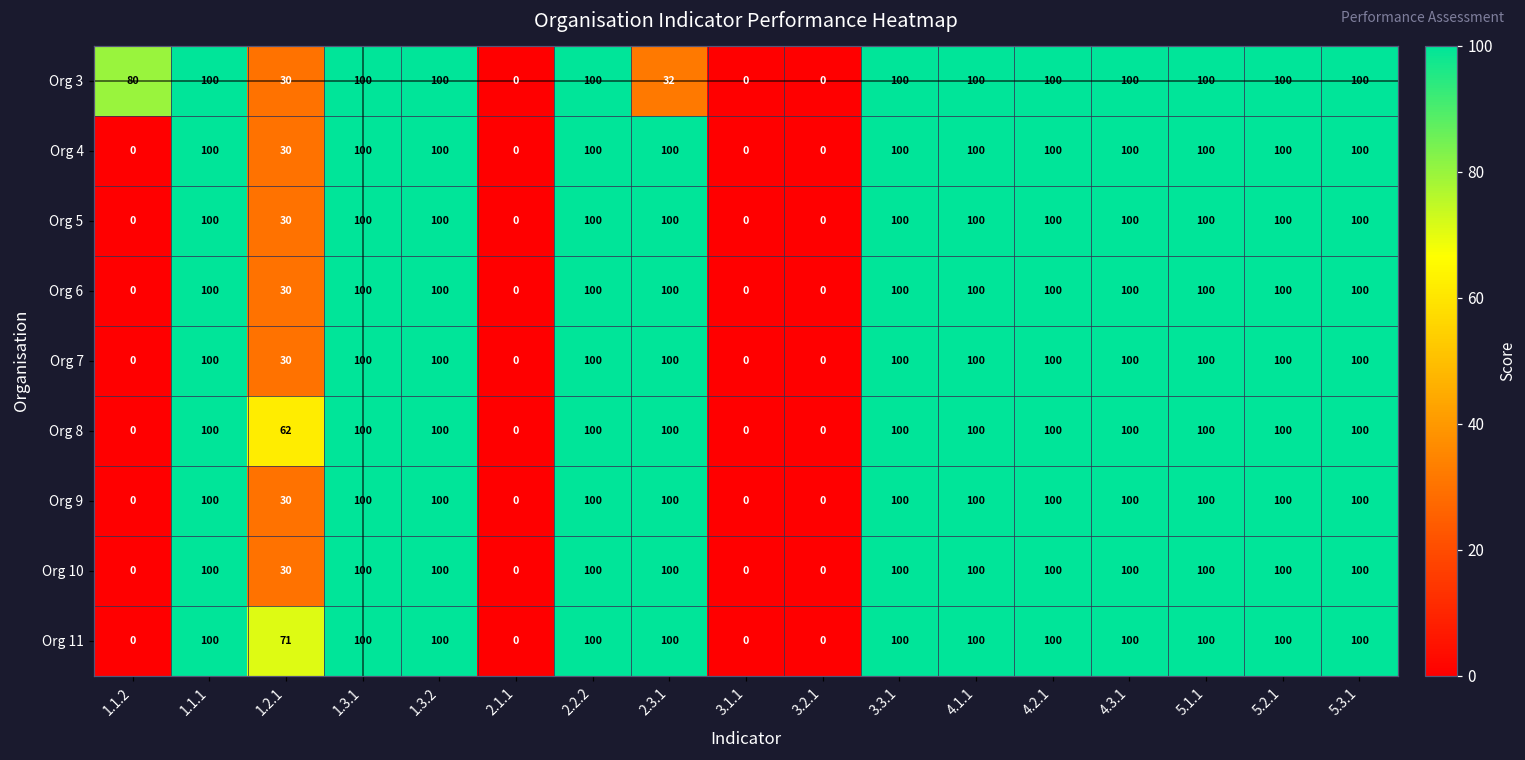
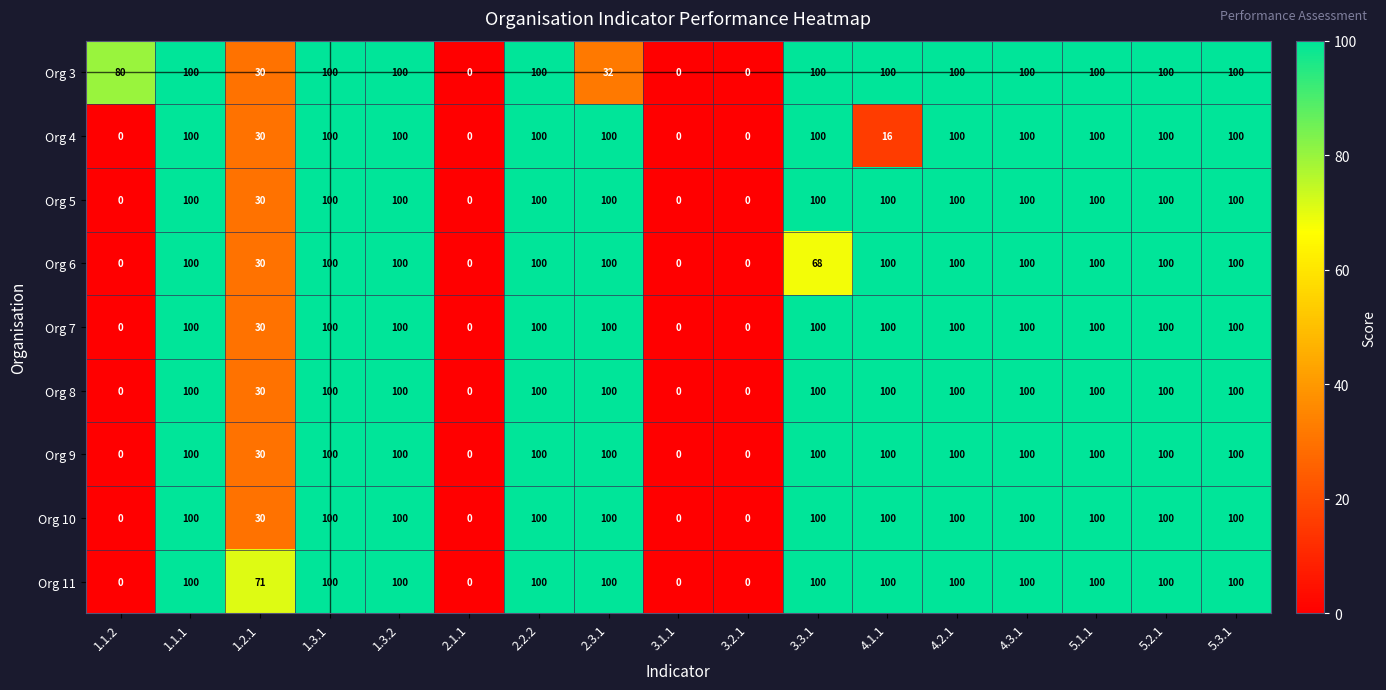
Org 4, 4.1.1: 100 -> 16
Org 6, 3.3.1: 100 -> 68
Org 8, 1.2.1: 62 -> 30
